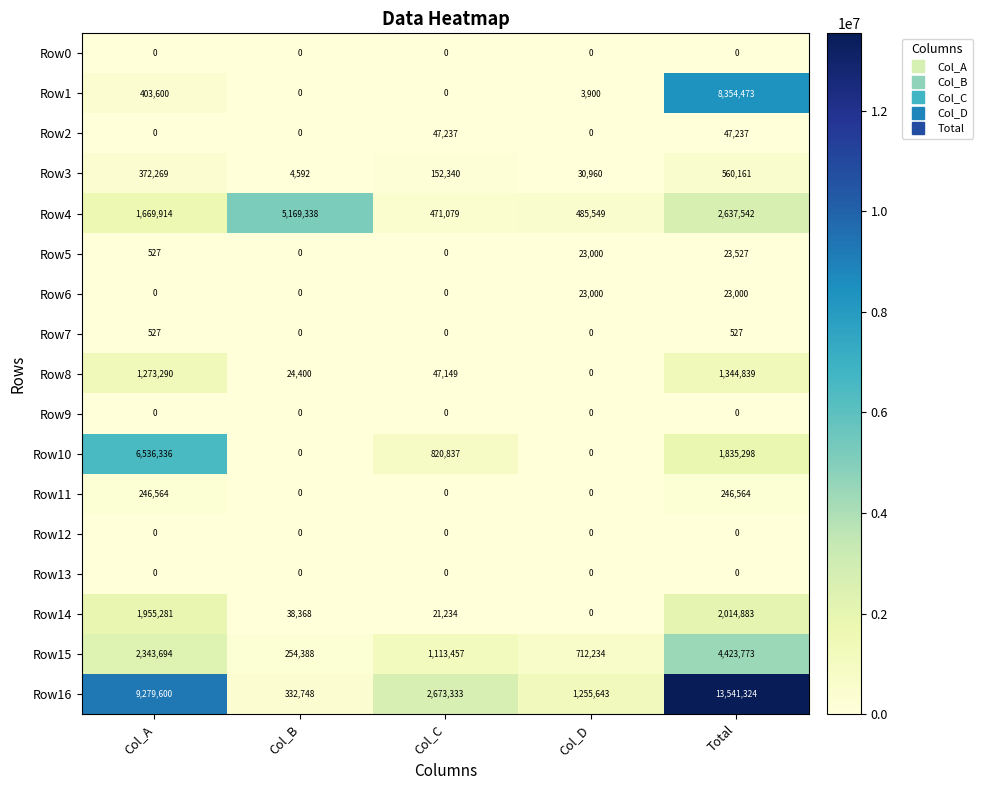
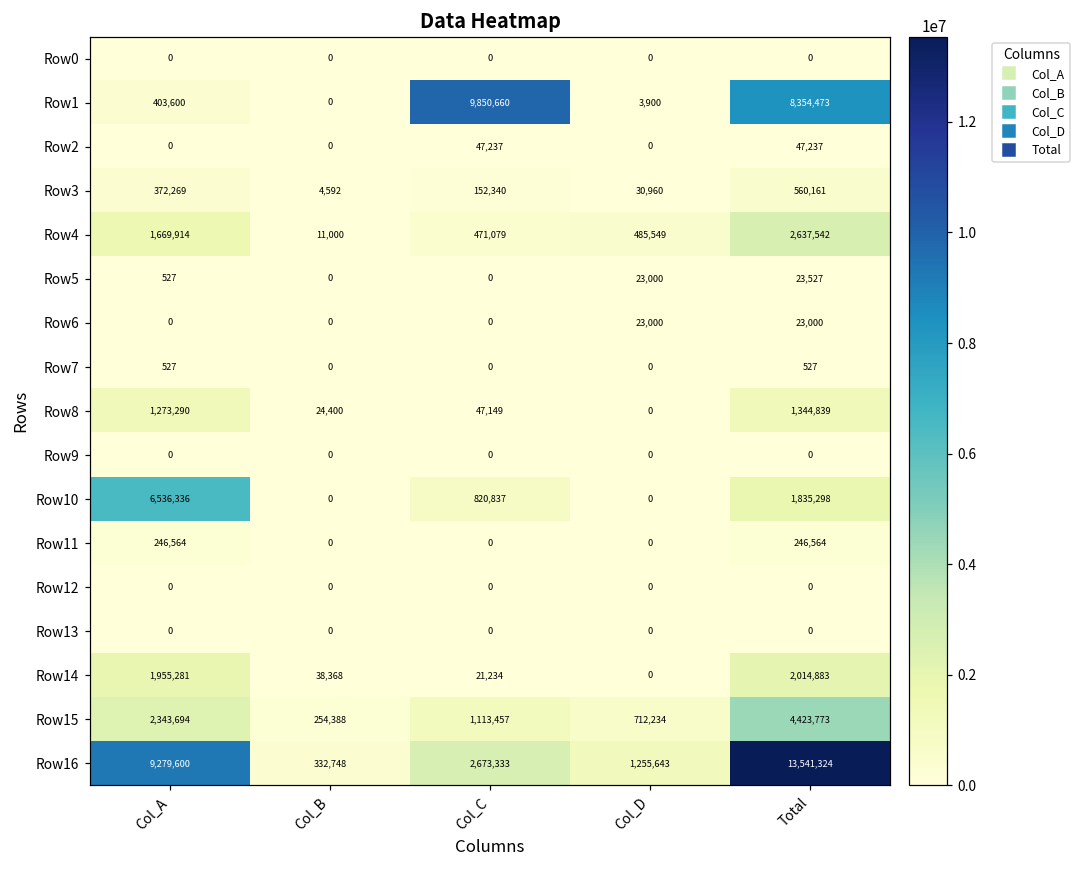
Row1, Col_C: 0 -> 9,850,660
Row4, Col_B: 5,169,338 -> 11,000
